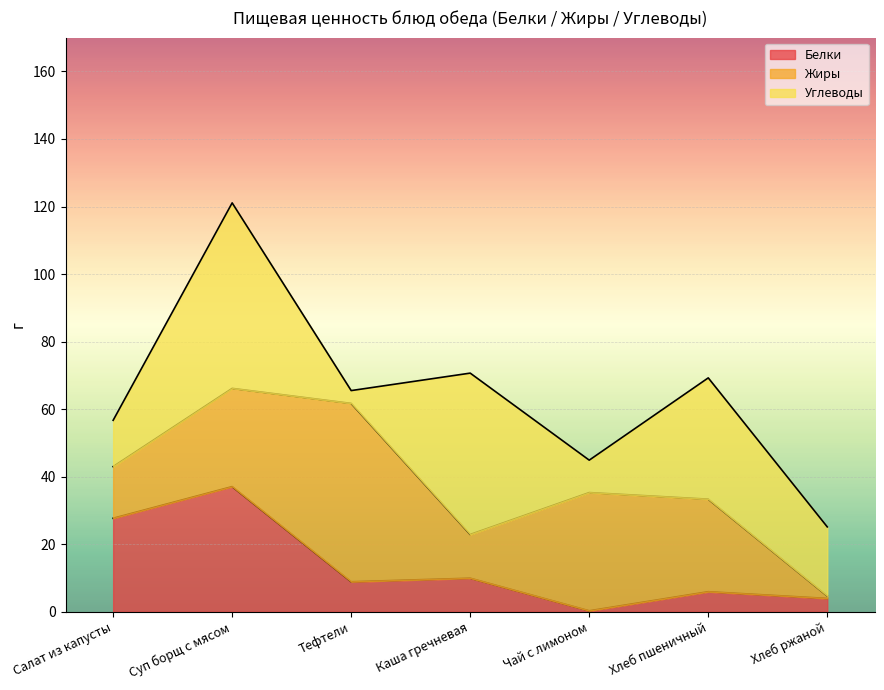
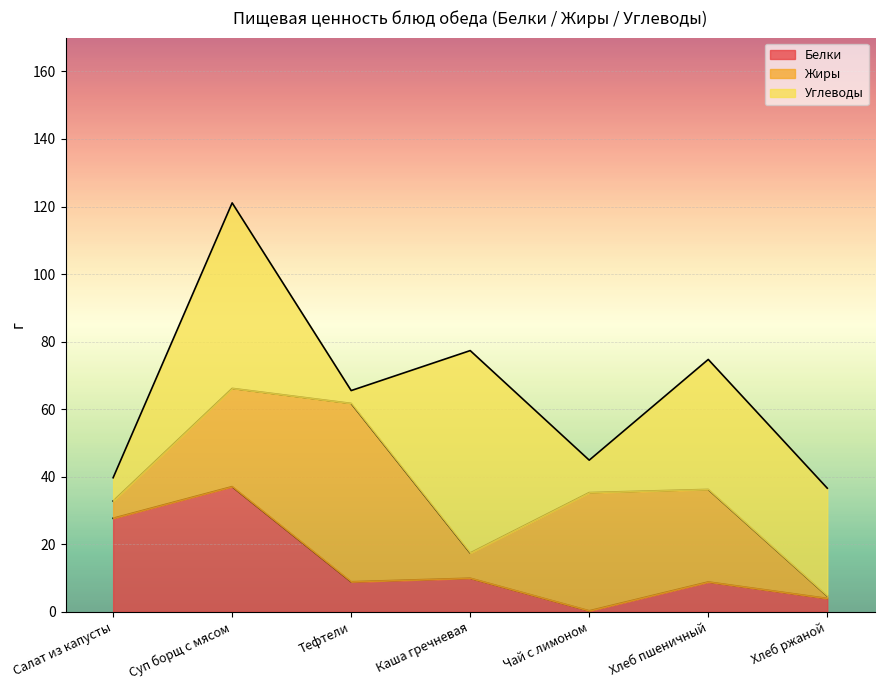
Жиры, Салат из капусты: 15 -> 5
Углеводы, Салат из капусты: 14 -> 7
Жиры, Каша гречневая: 13 -> 7
Углеводы, Каша гречневая: 48 -> 60
Белки, Хлеб пшеничный: 6 -> 9
Углеводы, Хлеб пшеничный: 36 -> 38
Углеводы, Хлеб ржаной: 20 -> 32
